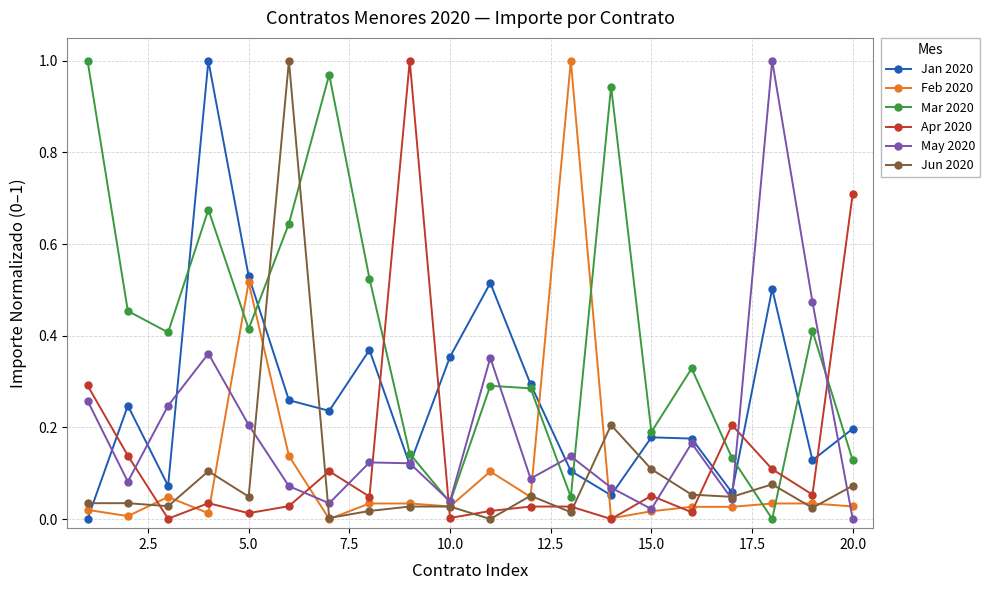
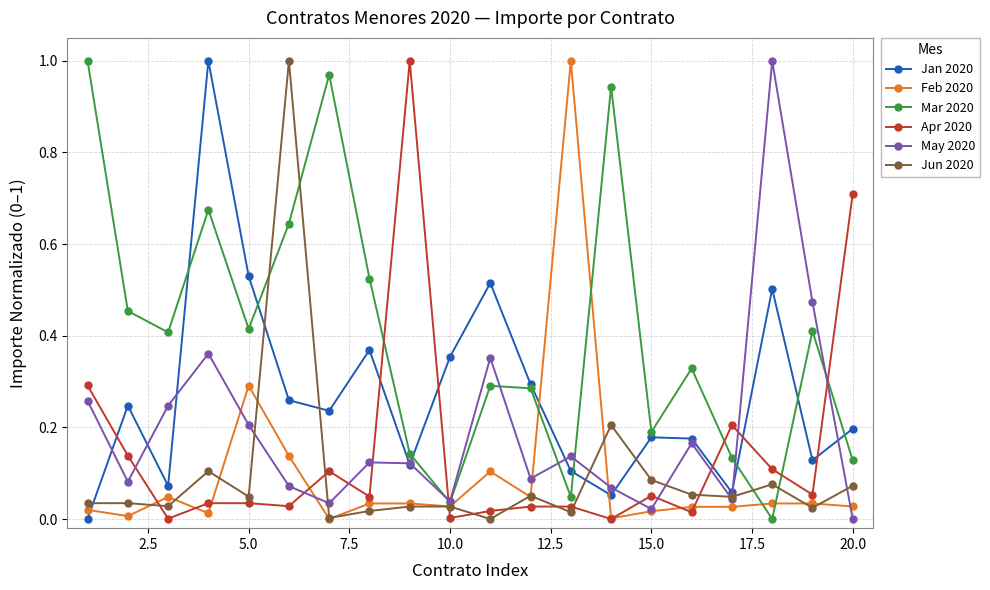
Feb 2020, 5.0: 0.52 -> 0.29
Apr 2020, 5.0: 0.01 -> 0.03
Jun 2020, 15.0: 0.11 -> 0.09
